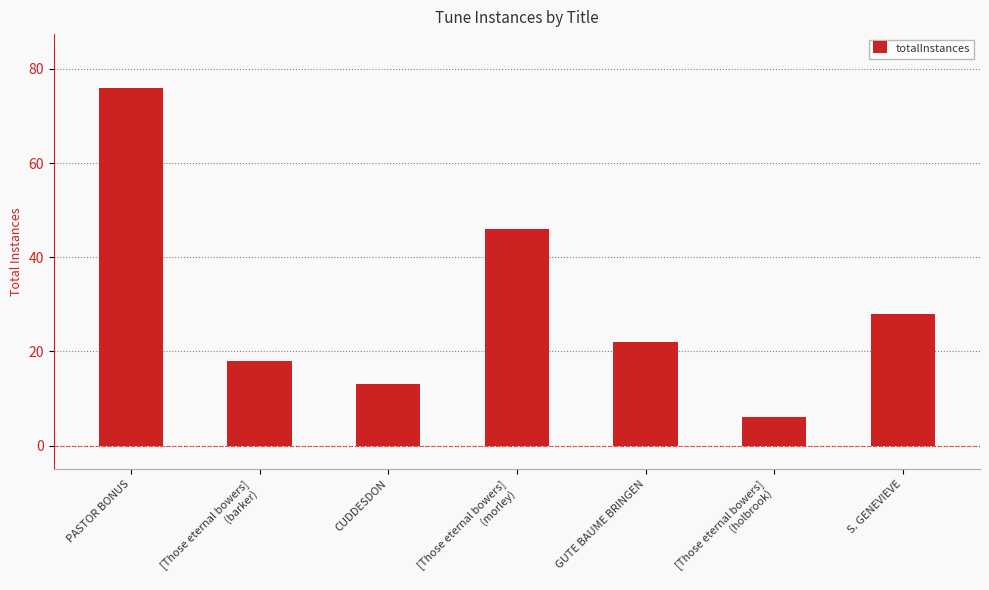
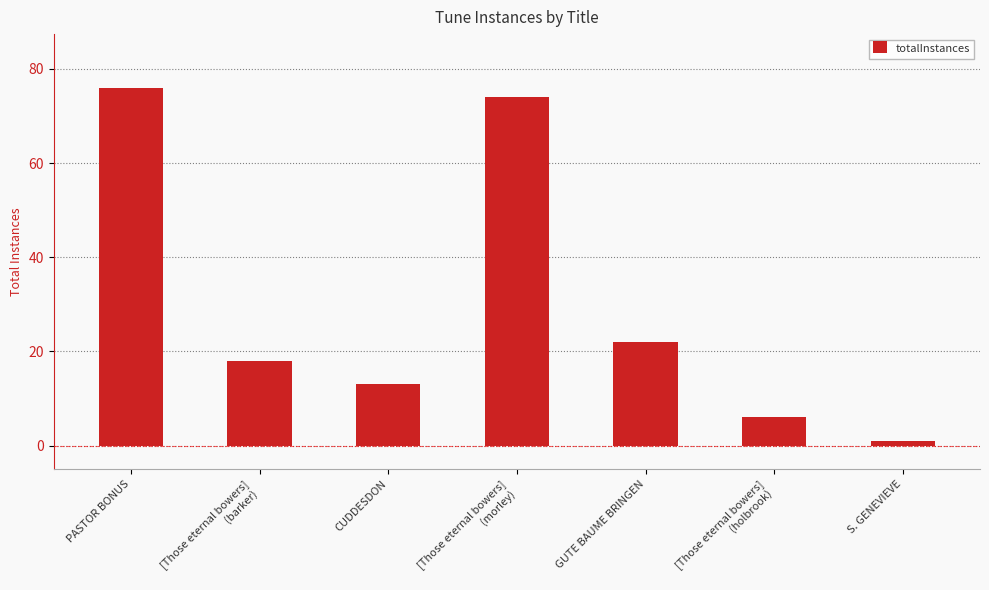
[Those eternal bowers] (morley): 46 -> 74
S. GENEVIEVE: 28 -> 1
